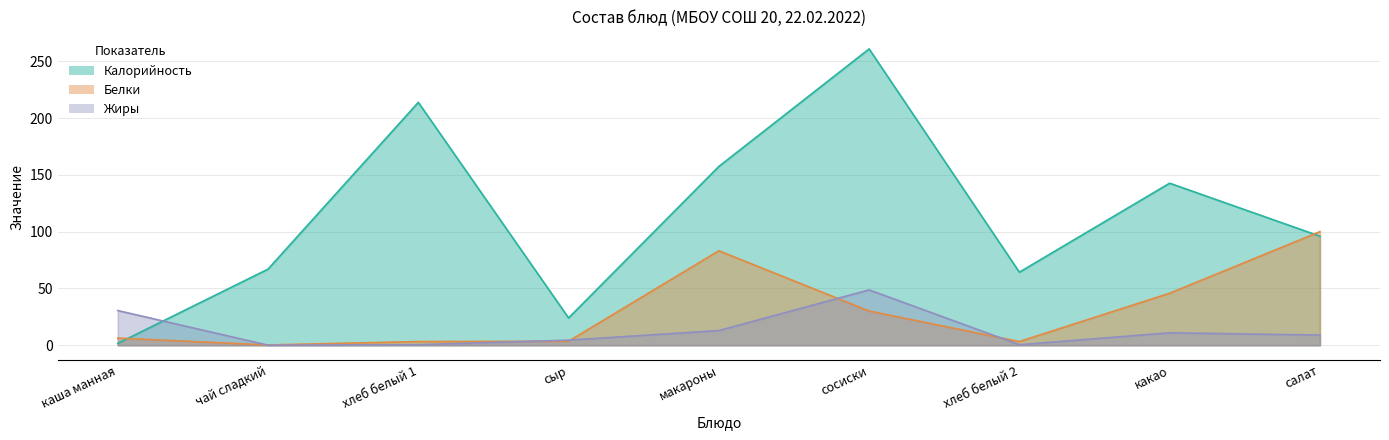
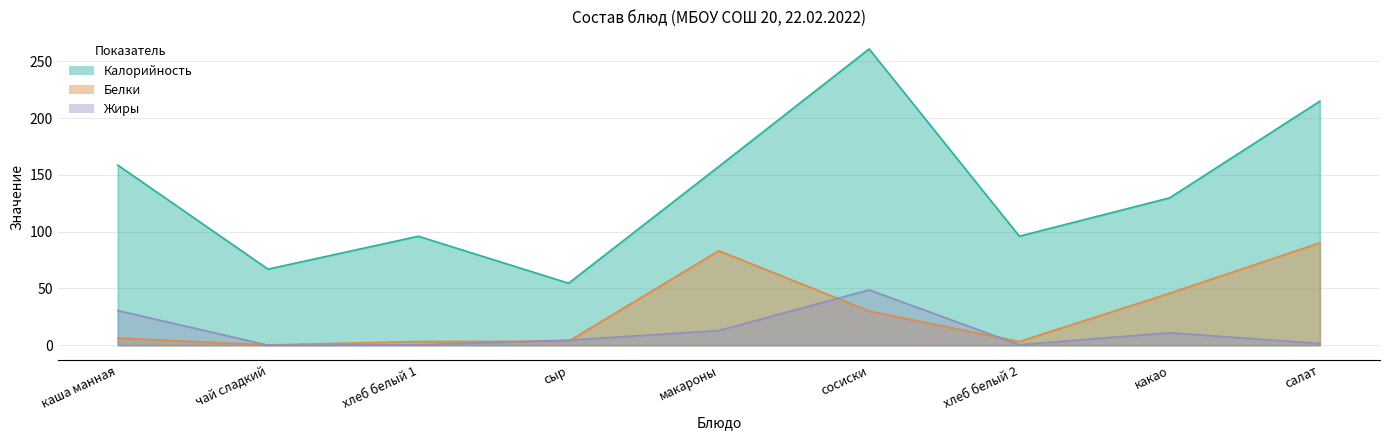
Калорийность, каша манная: 2 -> 159
Калорийность, хлеб белый 1: 214 -> 96
Калорийность, сыр: 24 -> 55
Калорийность, хлеб белый 2: 64 -> 96
Калорийность, какао: 143 -> 130
Калорийность, салат: 96 -> 215
Белки, салат: 100 -> 90
Жиры, салат: 9 -> 2
